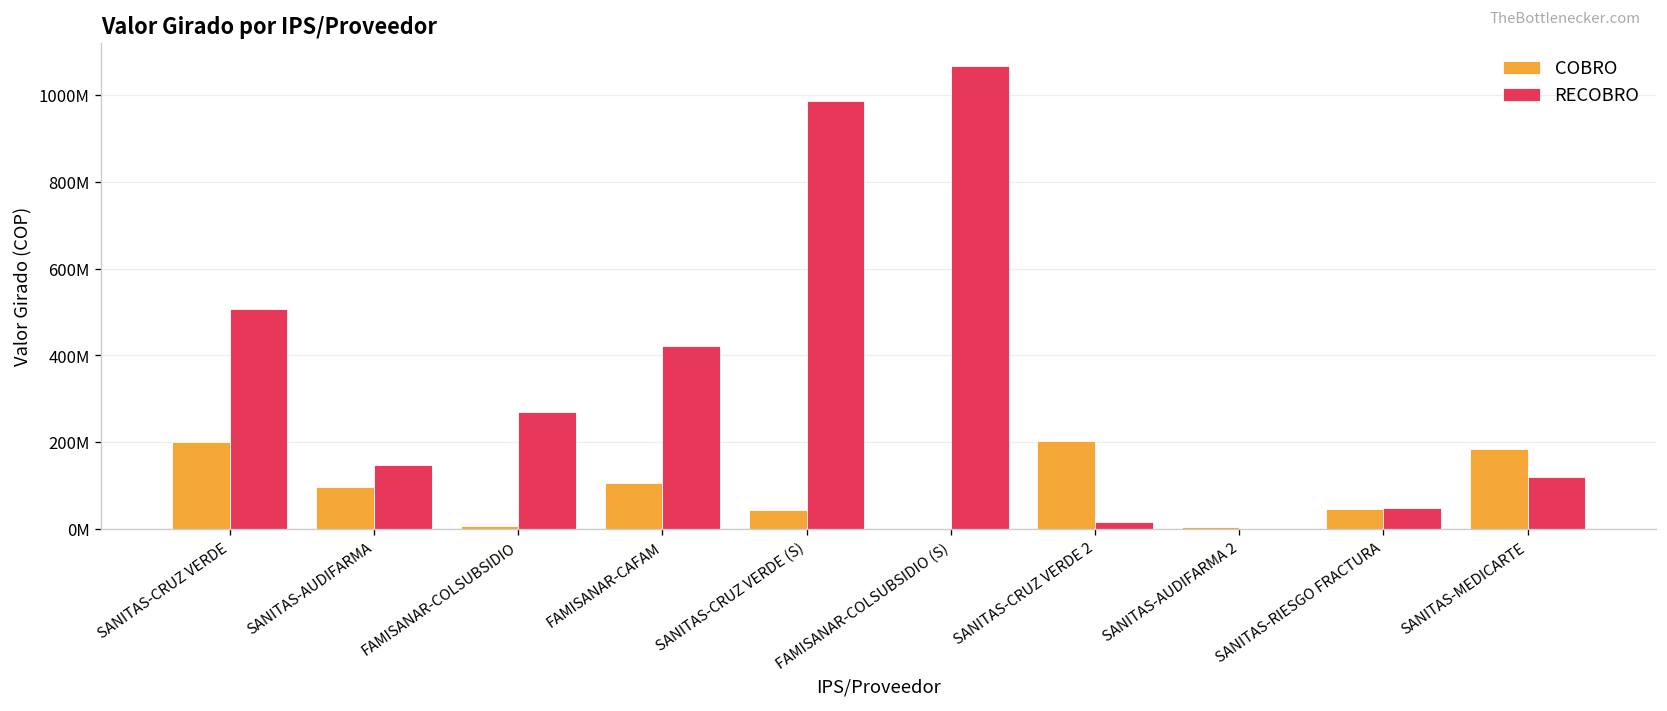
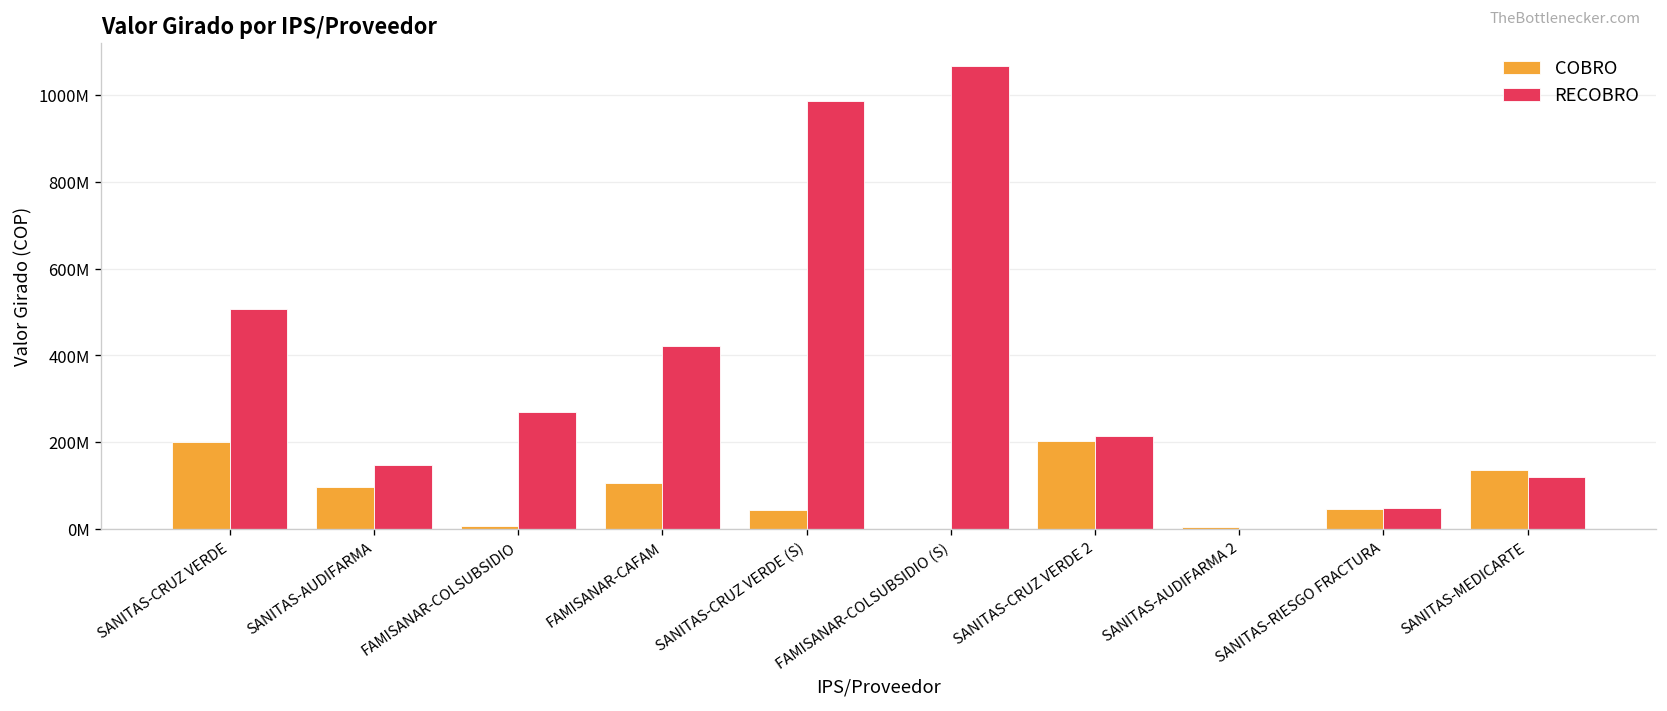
RECOBRO, SANITAS-CRUZ VERDE 2: 20000000 -> 210000000
COBRO, SANITAS-MEDICARTE: 190000000 -> 140000000
